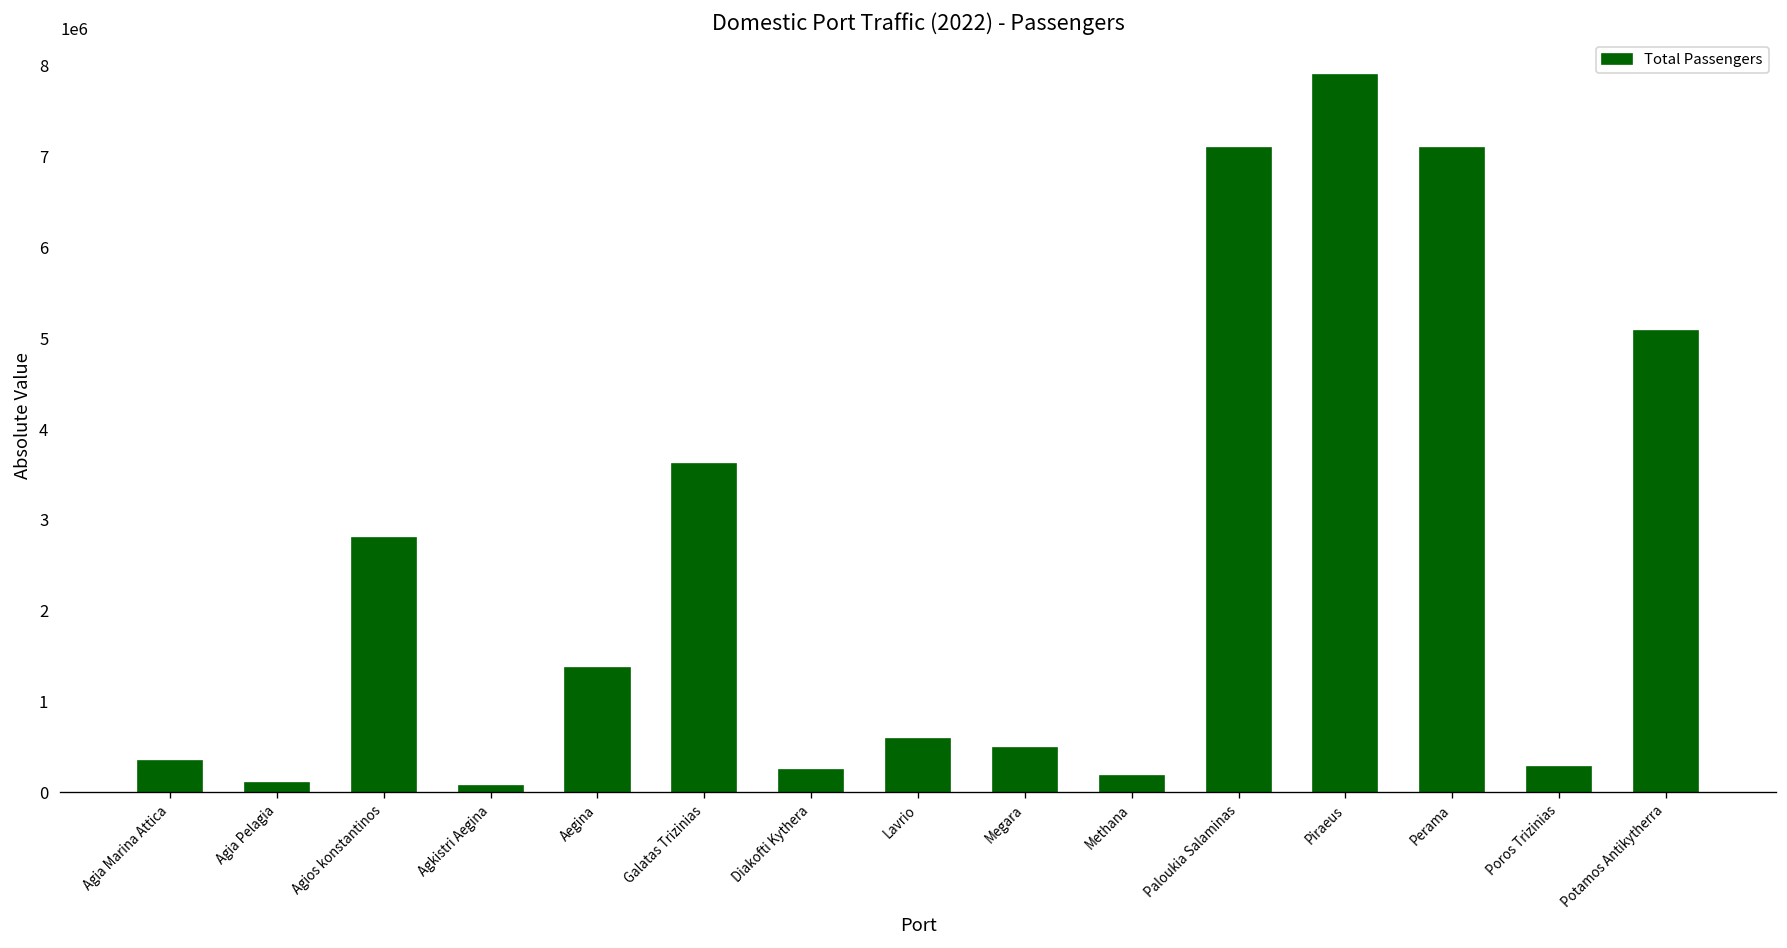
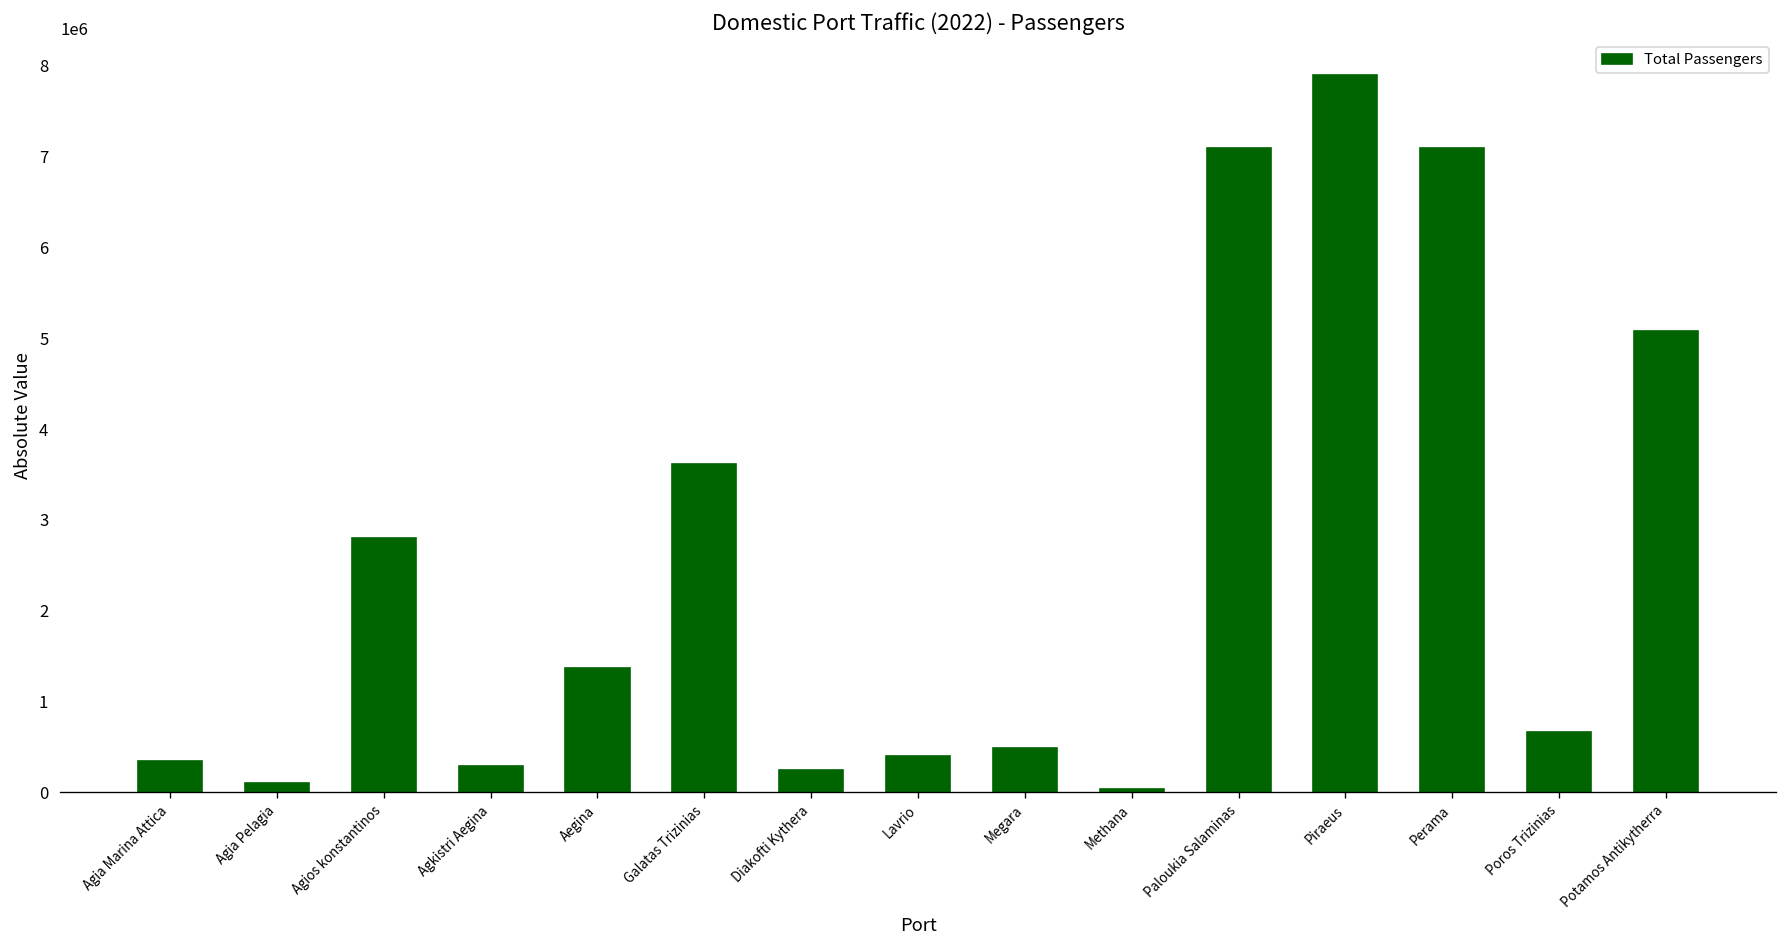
Agkistri Aegina: 100000 -> 300000
Lavrio: 600000 -> 400000
Methana: 200000 -> 0
Poros Trizinias: 300000 -> 700000
